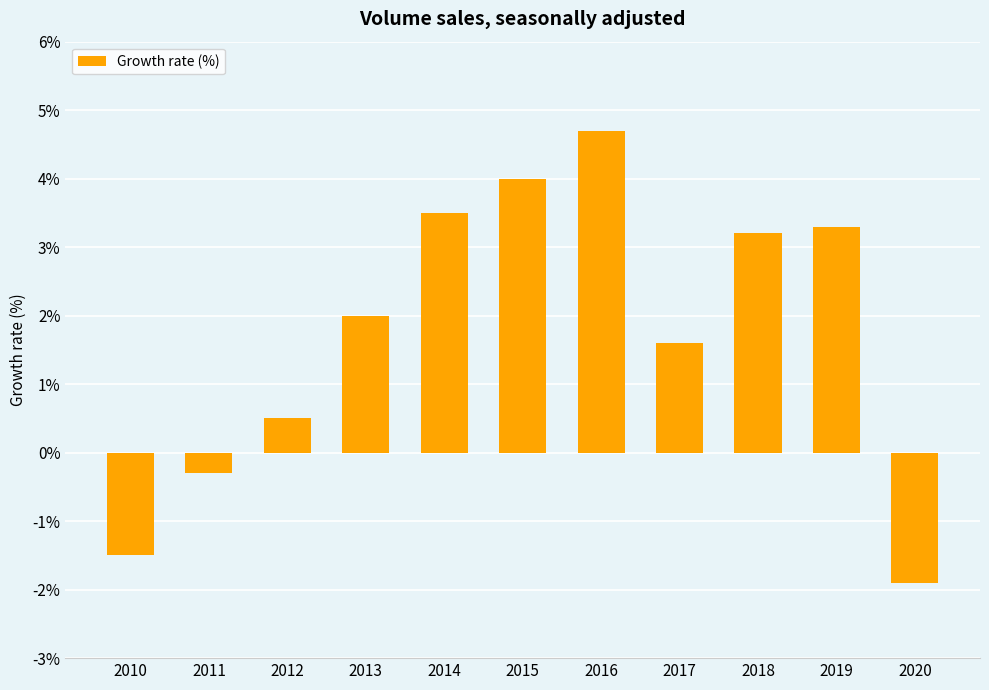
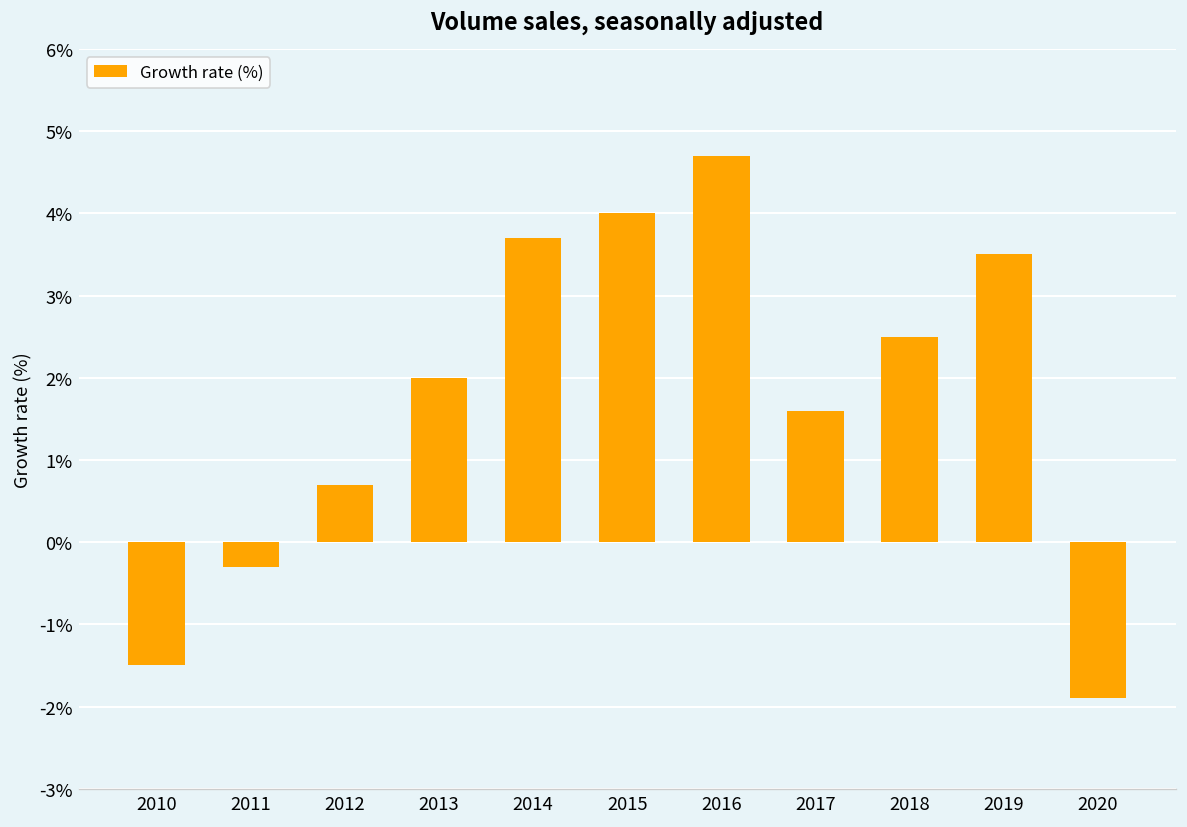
2012: 0.5% -> 0.7%
2014: 3.5% -> 3.7%
2018: 3.2% -> 2.5%
2019: 3.3% -> 3.5%
